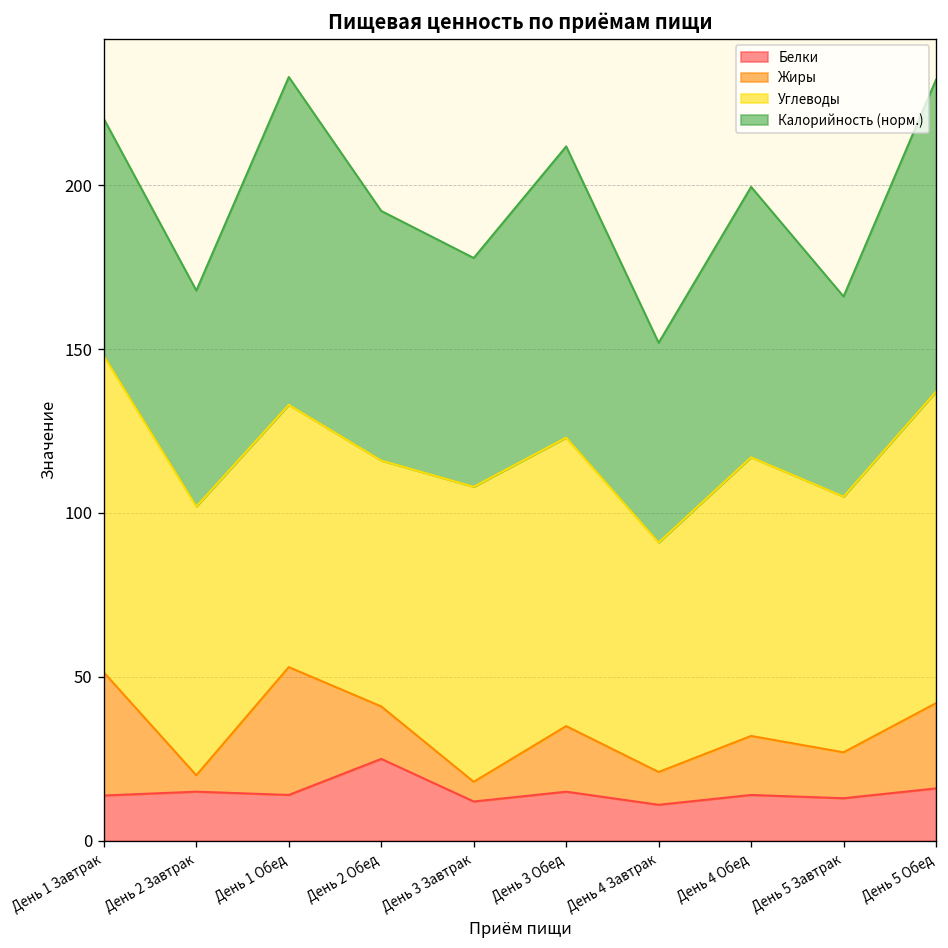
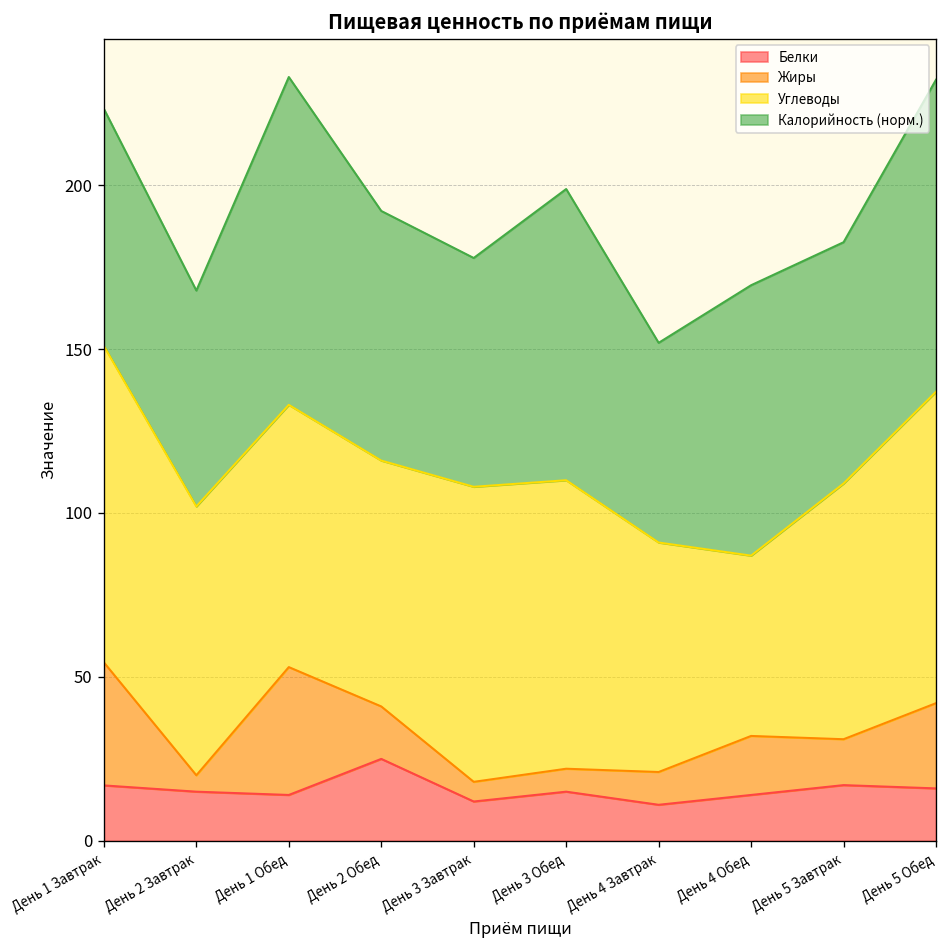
Белки, День 1 Завтрак: 14 -> 17
Жиры, День 3 Обед: 20 -> 7
Углеводы, День 4 Обед: 85 -> 55
Белки, День 5 Завтрак: 13 -> 17
Калорийность (норм.), День 5 Завтрак: 61 -> 74
